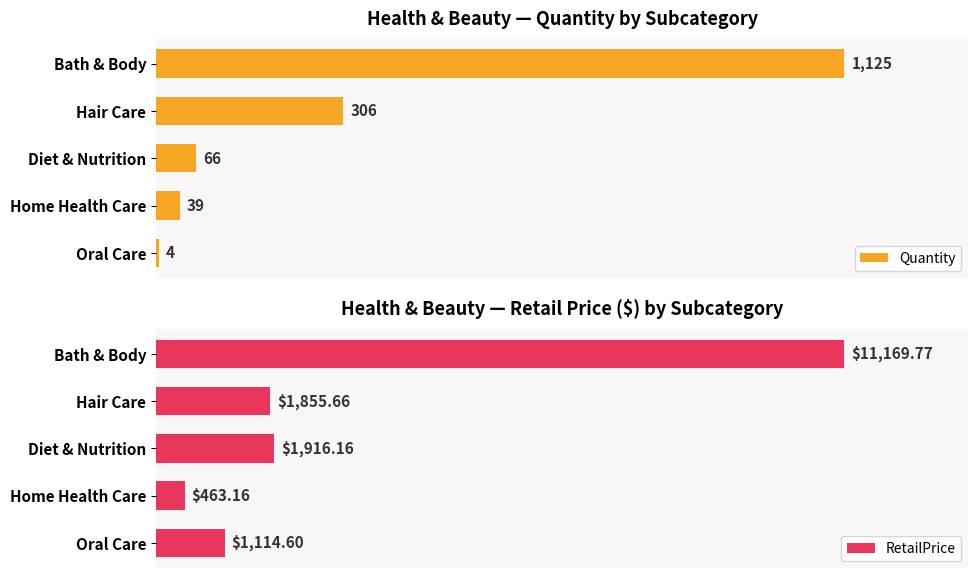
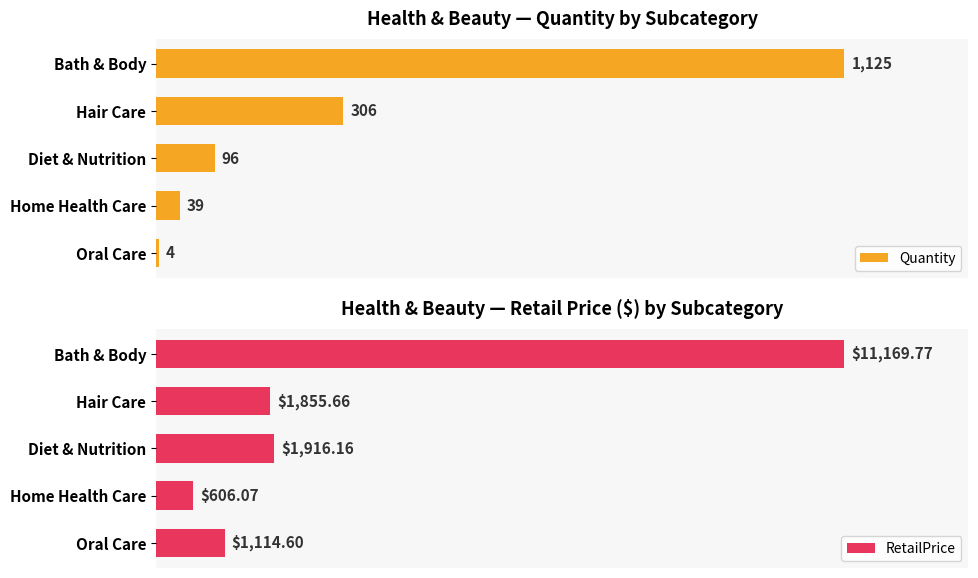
Health & Beauty — Quantity by Subcategory, Diet & Nutrition: 66 -> 96
Health & Beauty — Retail Price ($) by Subcategory, Home Health Care: $463.16 -> $606.07
